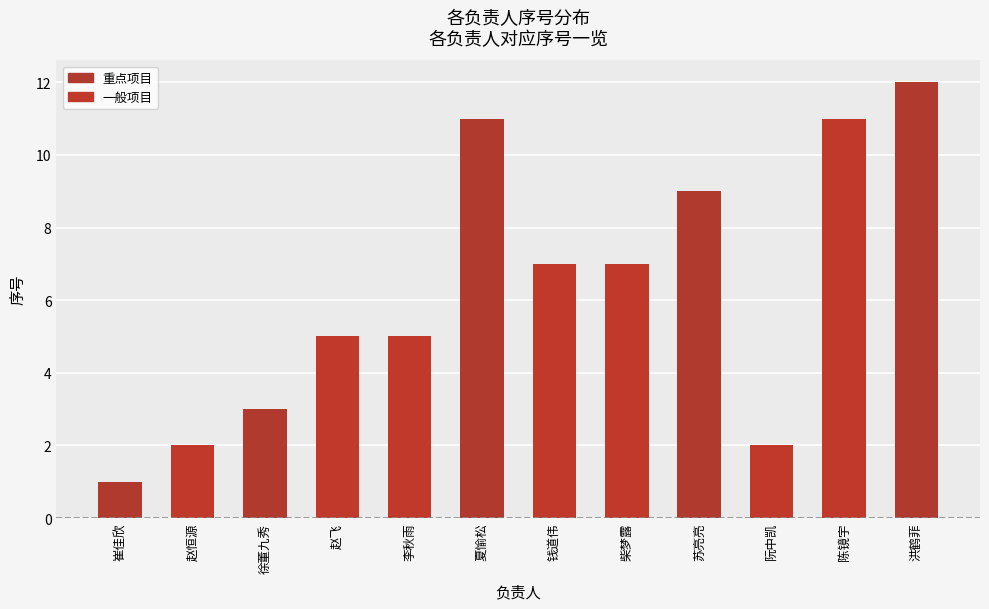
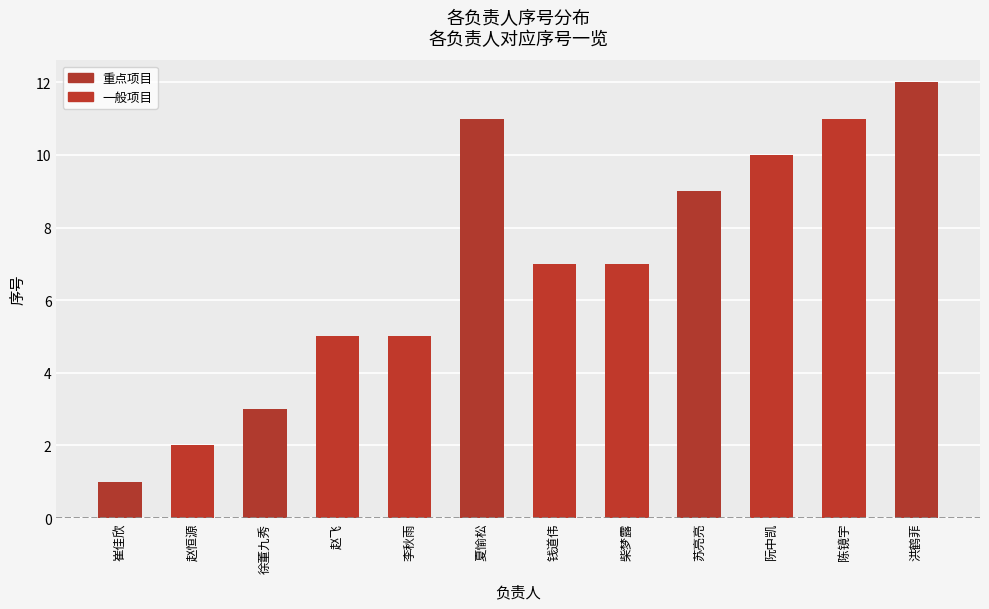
阮中凯: 2 -> 10
